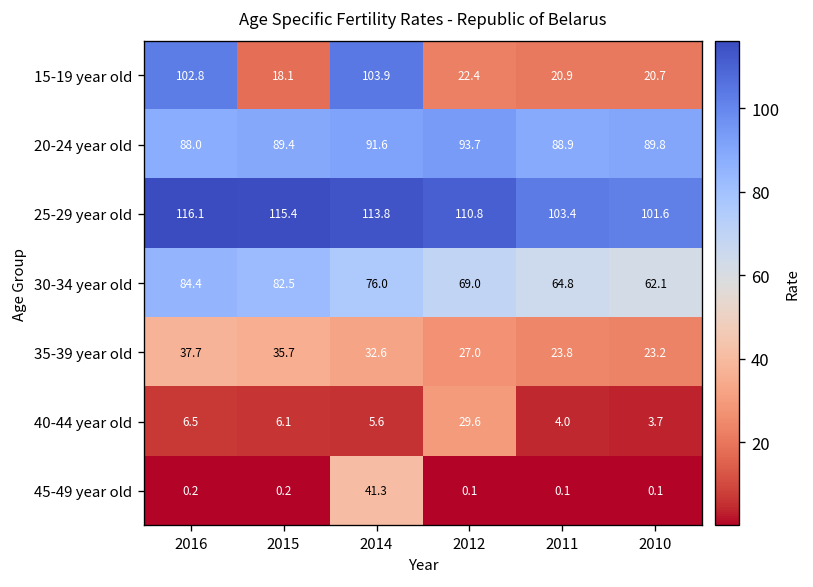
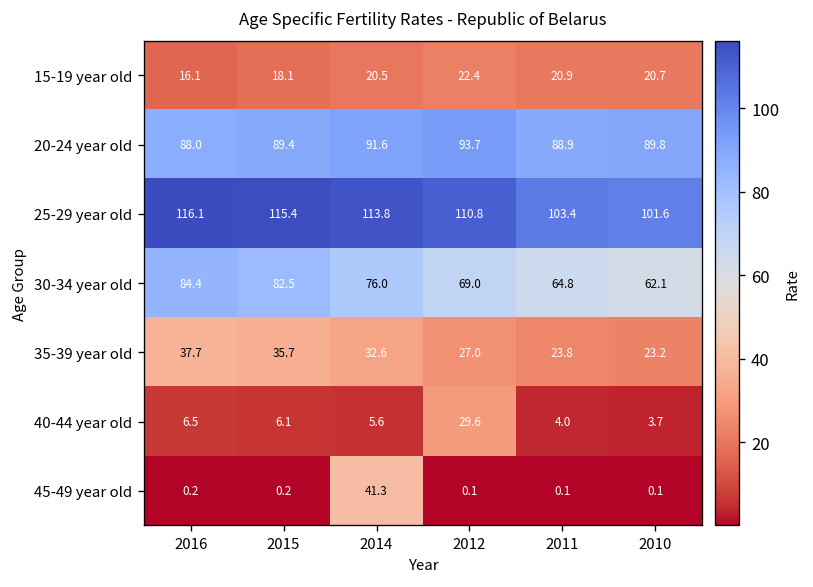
15-19 year old, 2016: 102.8 -> 16.1
15-19 year old, 2014: 103.9 -> 20.5
